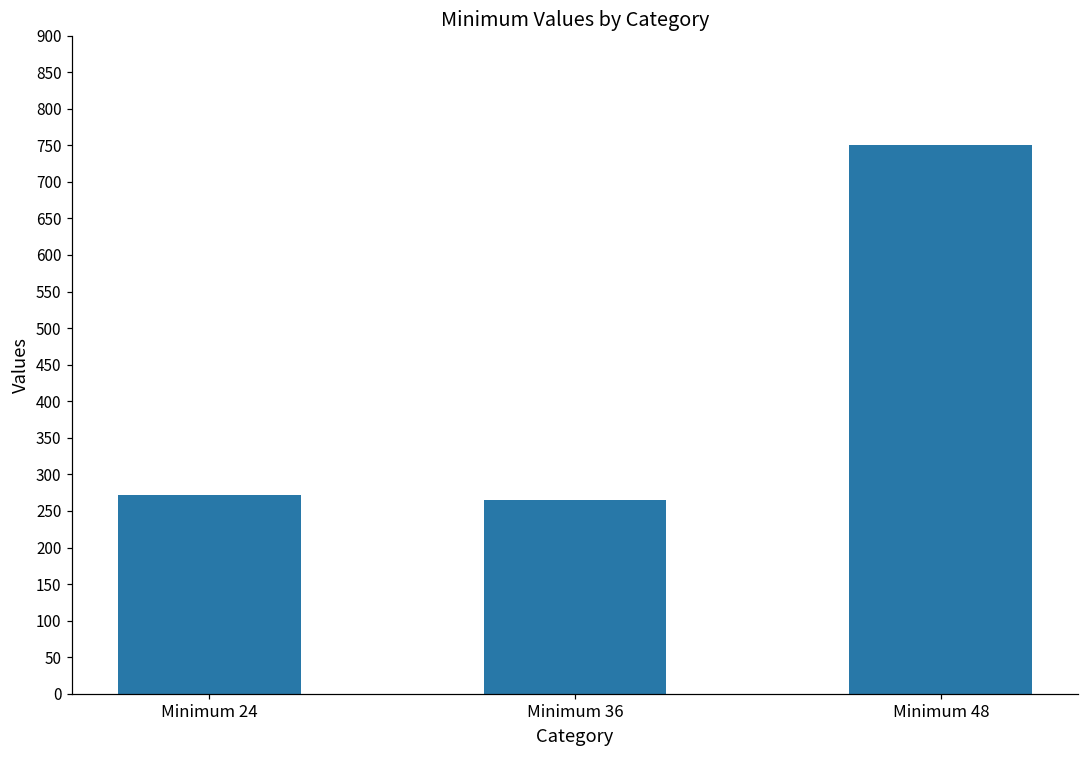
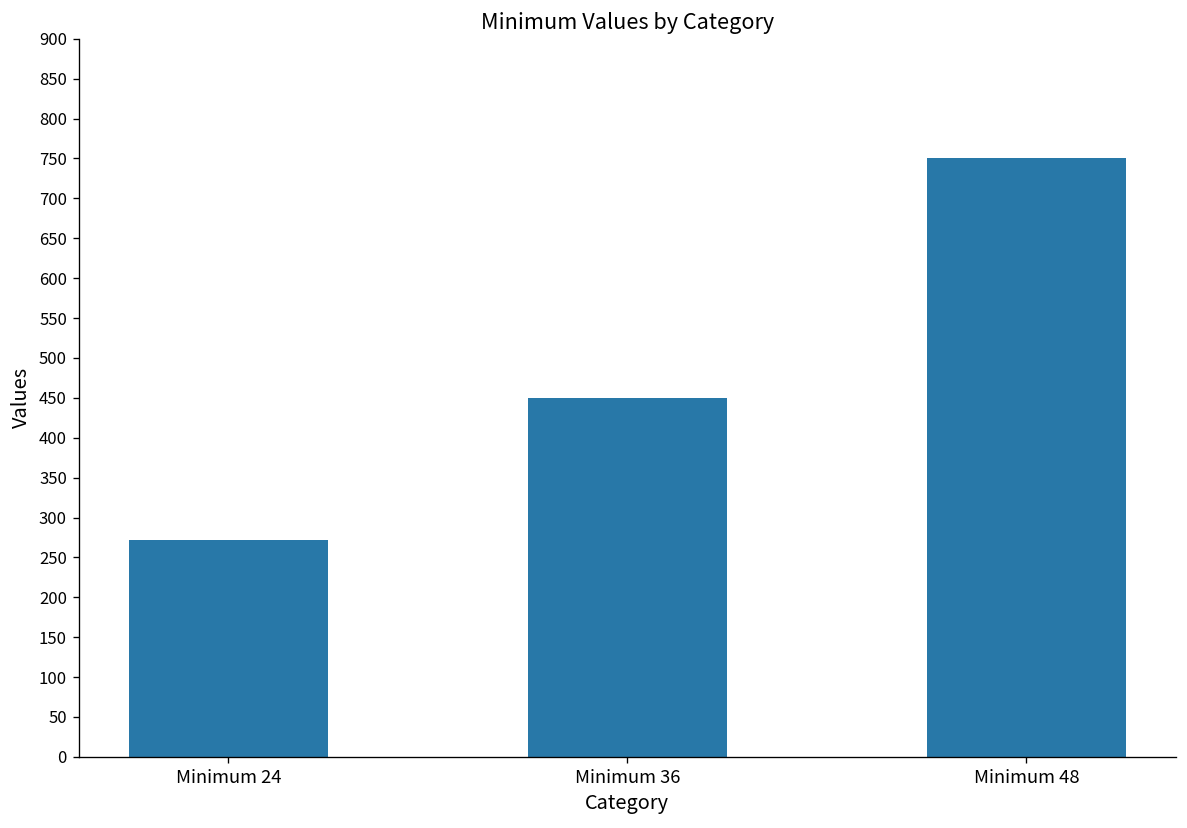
Minimum 36: 270 -> 450
